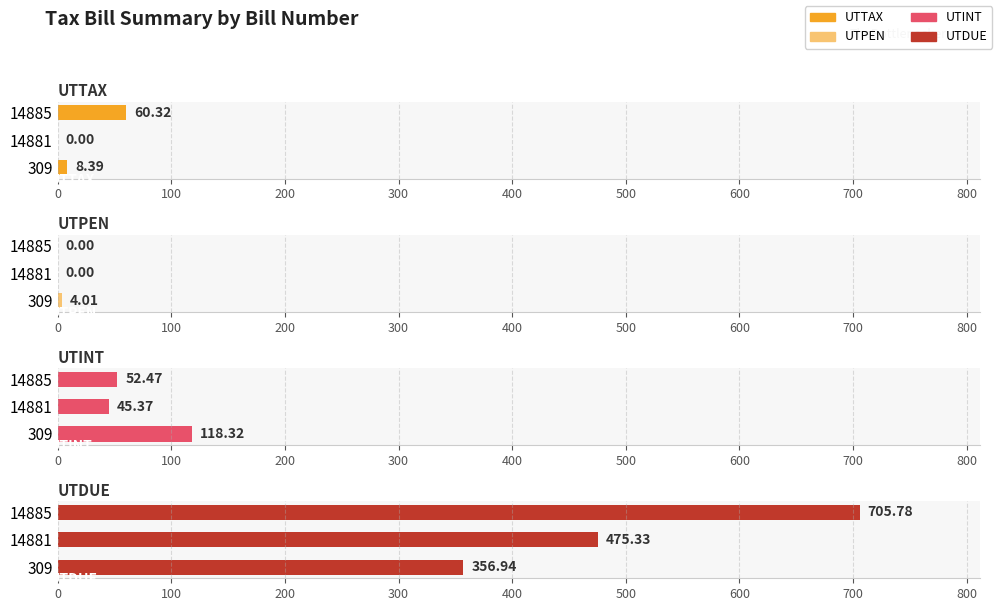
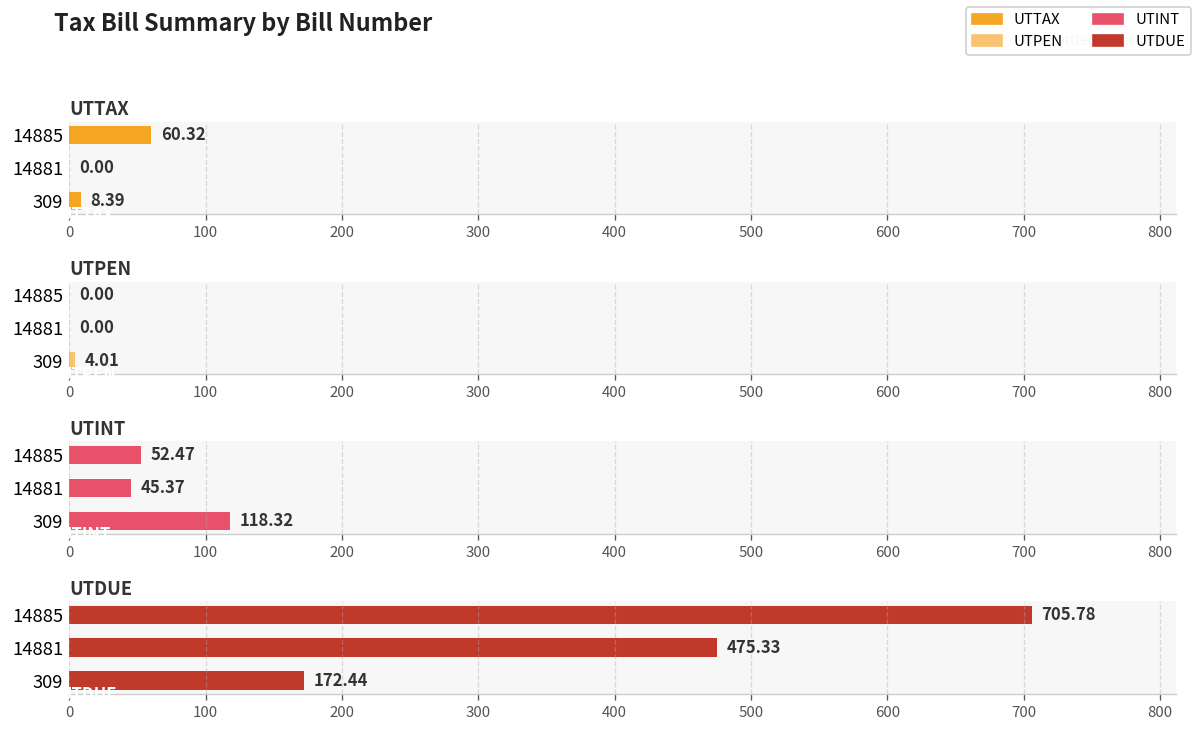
UTDUE, 309: 356.94 -> 172.44
